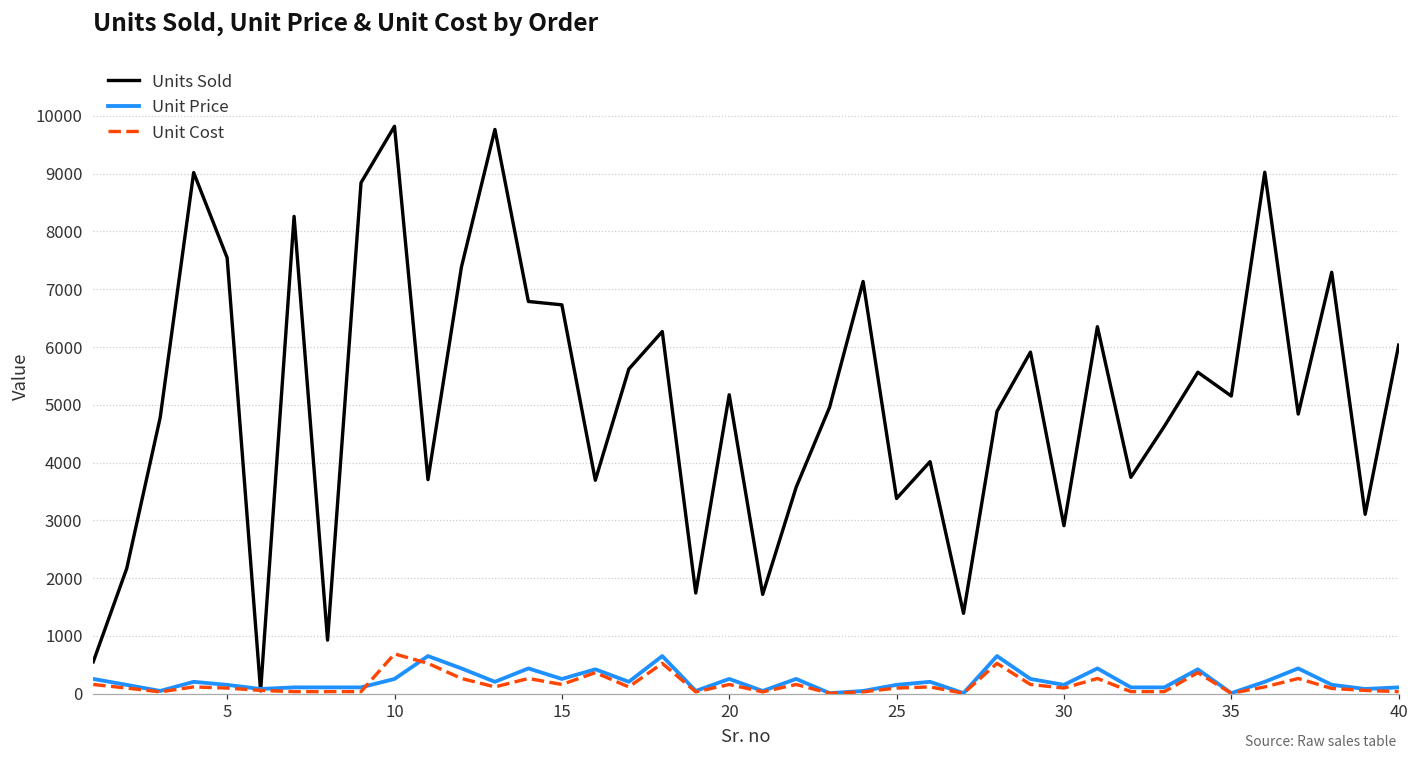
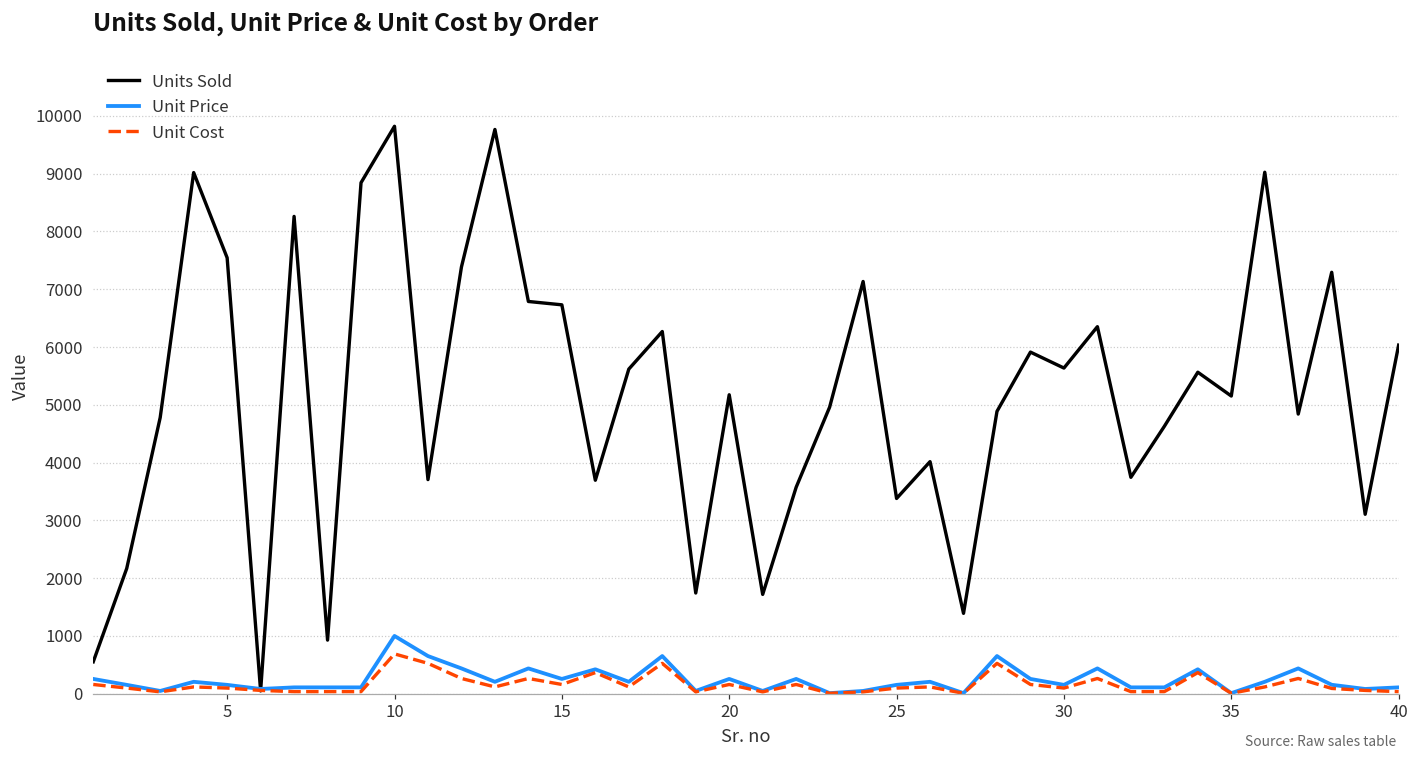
Unit Price, 10: 300 -> 1000
Units Sold, 30: 2900 -> 5600
